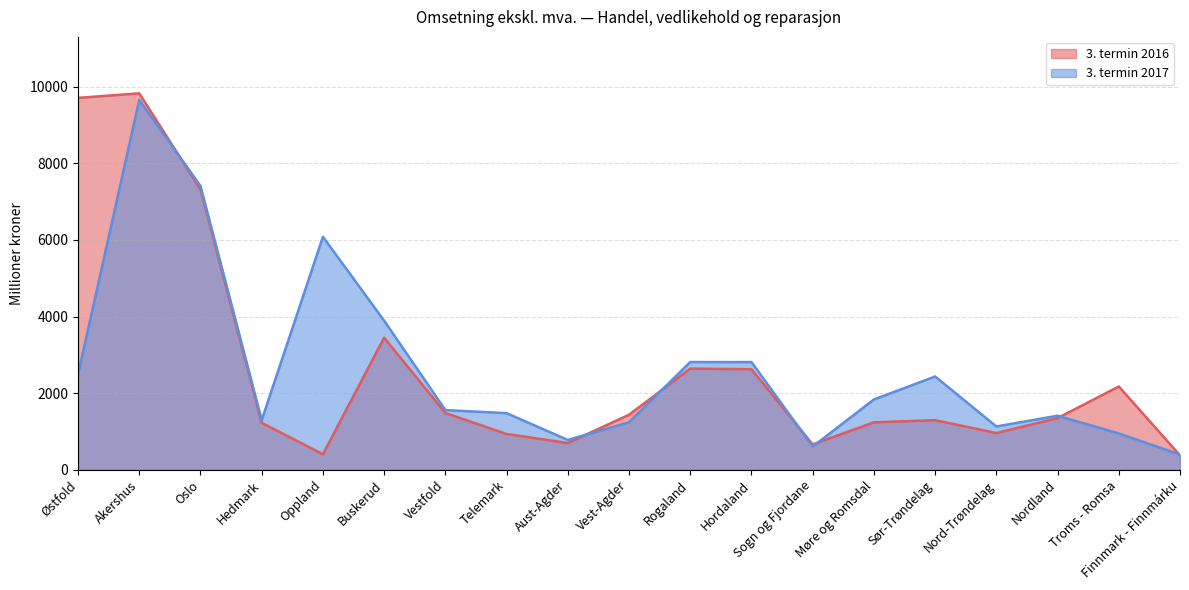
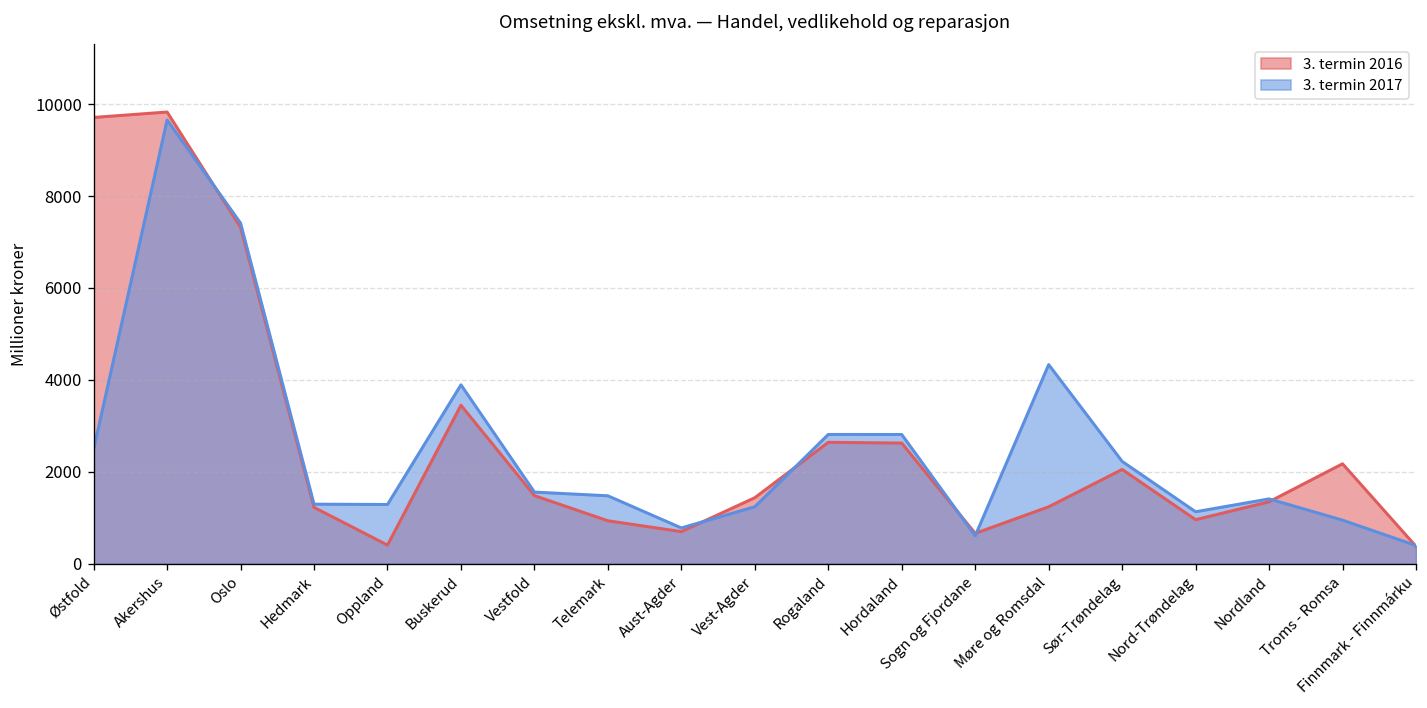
3. termin 2017, Oppland: 6100 -> 1300
3. termin 2017, Møre og Romsdal: 1800 -> 4300
3. termin 2016, Sør-Trøndelag: 1300 -> 2100
3. termin 2017, Sør-Trøndelag: 2400 -> 2200
